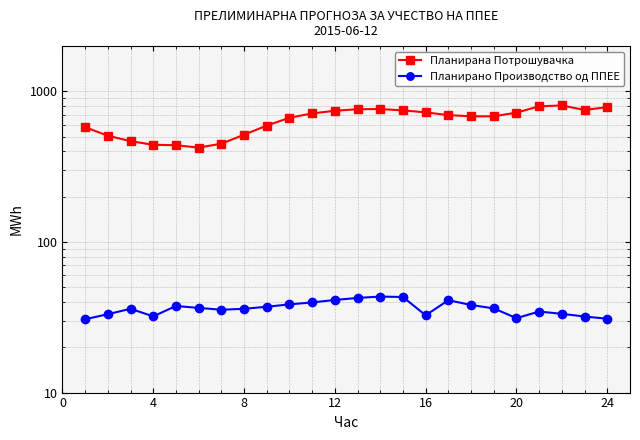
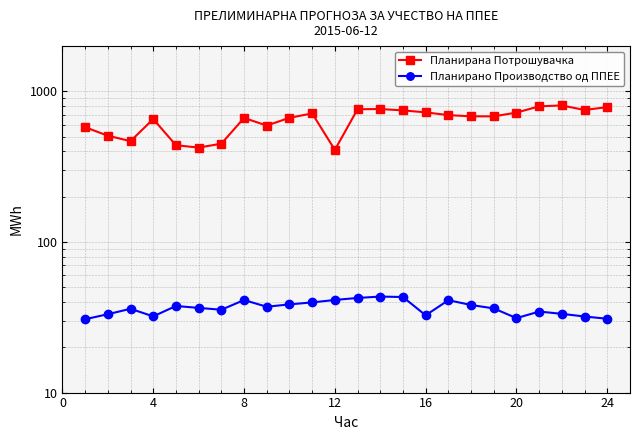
Планирана Потрошувачка, 4: 440 -> 700
Планирана Потрошувачка, 8: 520 -> 700
Планирано Производство од ППЕЕ, 8: 36 -> 41
Планирана Потрошувачка, 12: 700 -> 410
